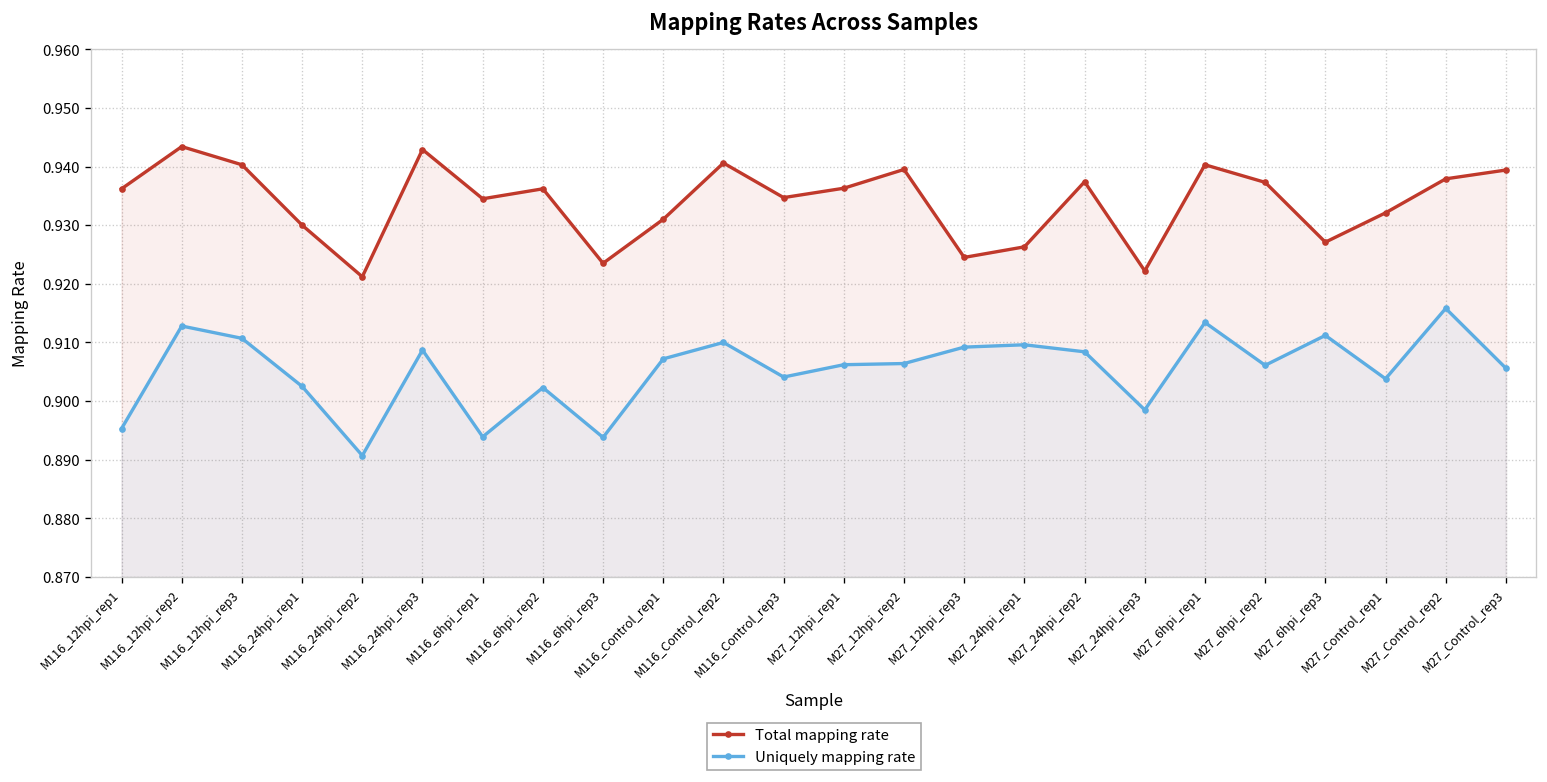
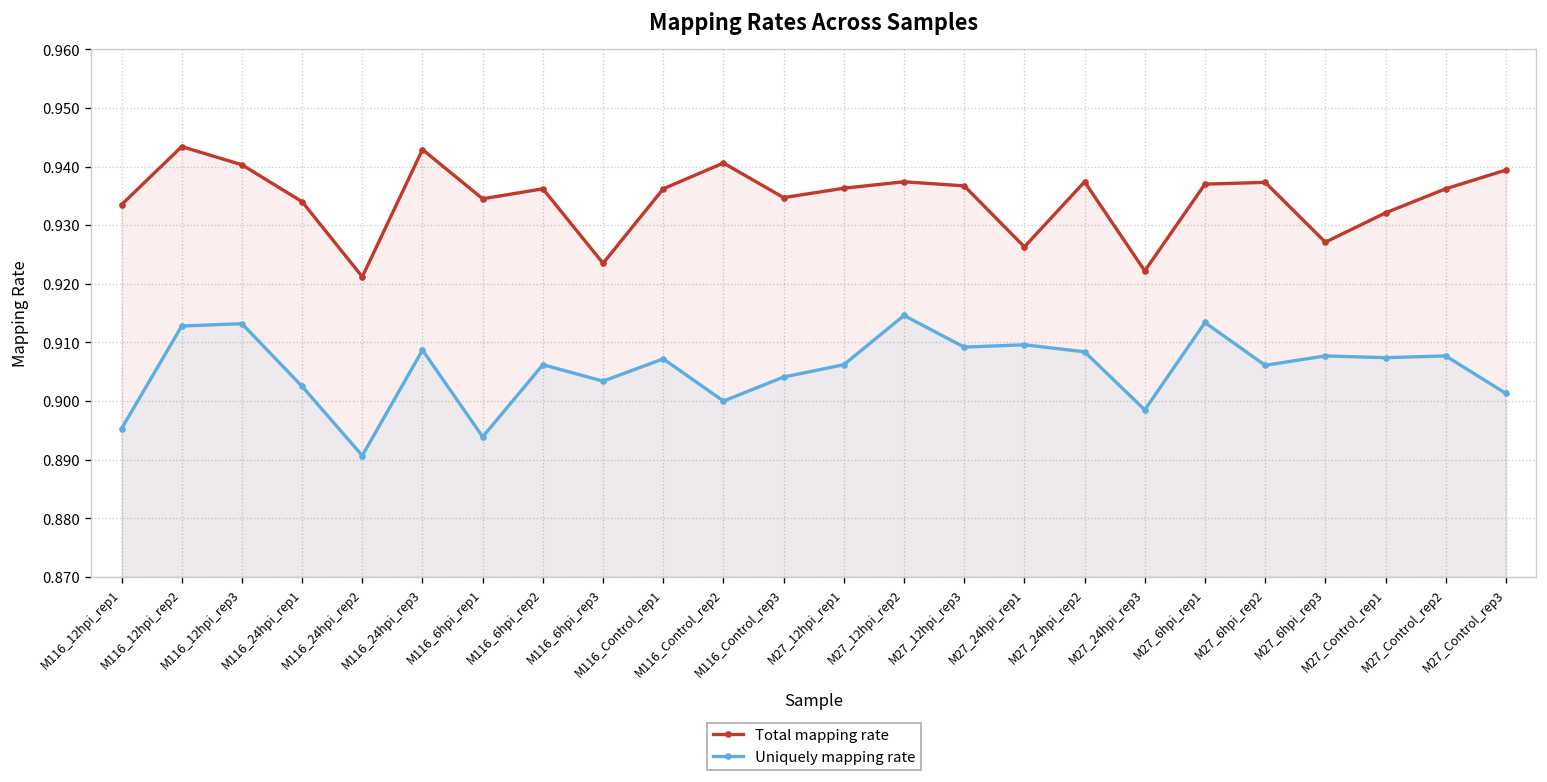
Total mapping rate, M116_12hpi_rep1: 0.936 -> 0.934
Uniquely mapping rate, M116_12hpi_rep3: 0.911 -> 0.913
Total mapping rate, M116_24hpi_rep1: 0.930 -> 0.934
Uniquely mapping rate, M116_6hpi_rep2: 0.902 -> 0.906
Uniquely mapping rate, M116_6hpi_rep3: 0.894 -> 0.903
Total mapping rate, M116_Control_rep1: 0.931 -> 0.936
Uniquely mapping rate, M116_Control_rep2: 0.91 -> 0.90
Total mapping rate, M27_12hpi_rep2: 0.940 -> 0.937
Uniquely mapping rate, M27_12hpi_rep2: 0.906 -> 0.915
Total mapping rate, M27_12hpi_rep3: 0.925 -> 0.937
Total mapping rate, M27_6hpi_rep1: 0.940 -> 0.937
Uniquely mapping rate, M27_6hpi_rep3: 0.911 -> 0.908
Uniquely mapping rate, M27_Control_rep1: 0.904 -> 0.907
Total mapping rate, M27_Control_rep2: 0.938 -> 0.936
Uniquely mapping rate, M27_Control_rep2: 0.916 -> 0.908
Uniquely mapping rate, M27_Control_rep3: 0.906 -> 0.901
